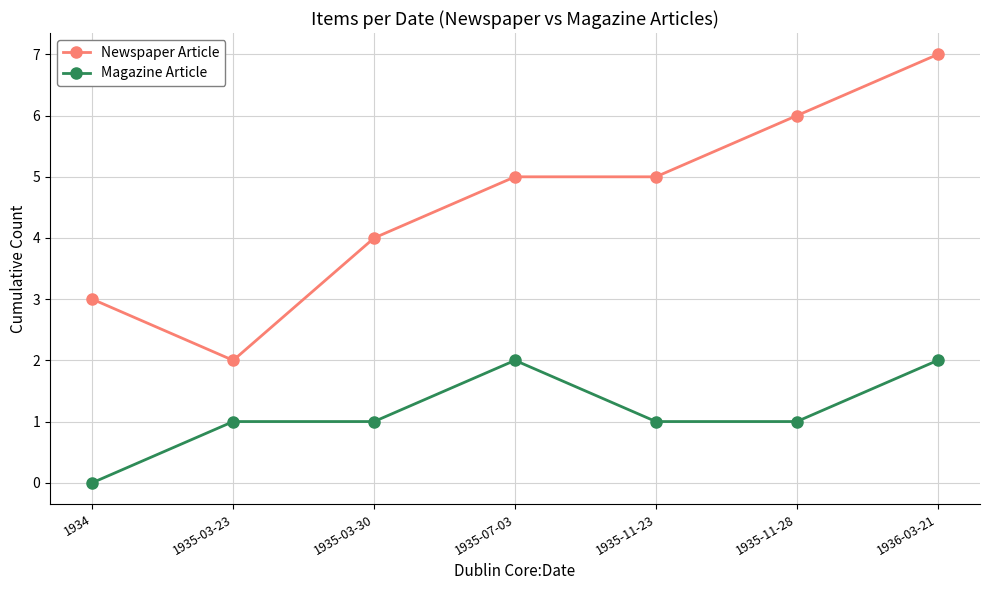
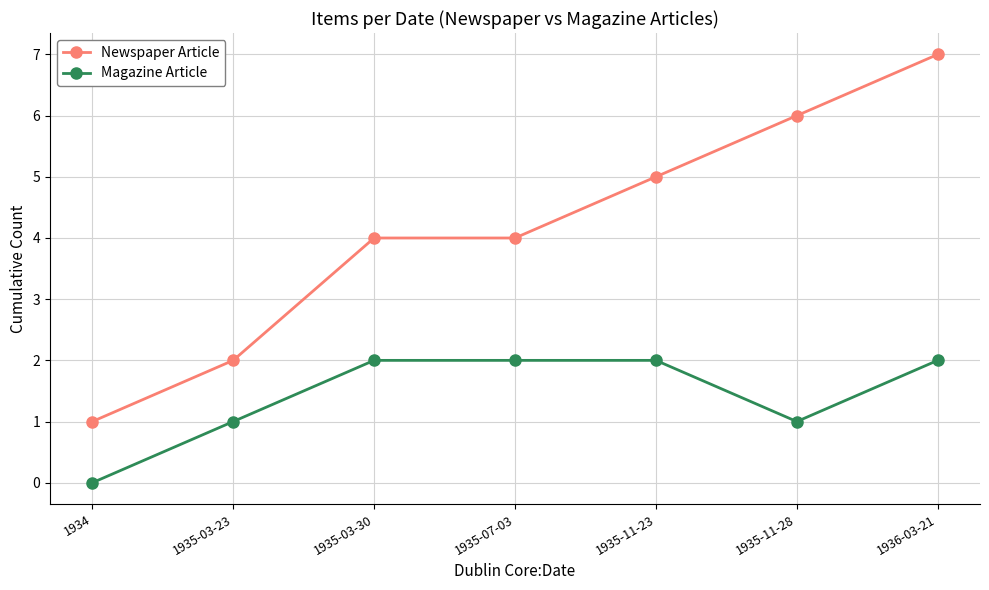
Newspaper Article, 1934: 3 -> 1
Magazine Article, 1935-03-30: 1 -> 2
Newspaper Article, 1935-07-03: 5 -> 4
Magazine Article, 1935-11-23: 1 -> 2
